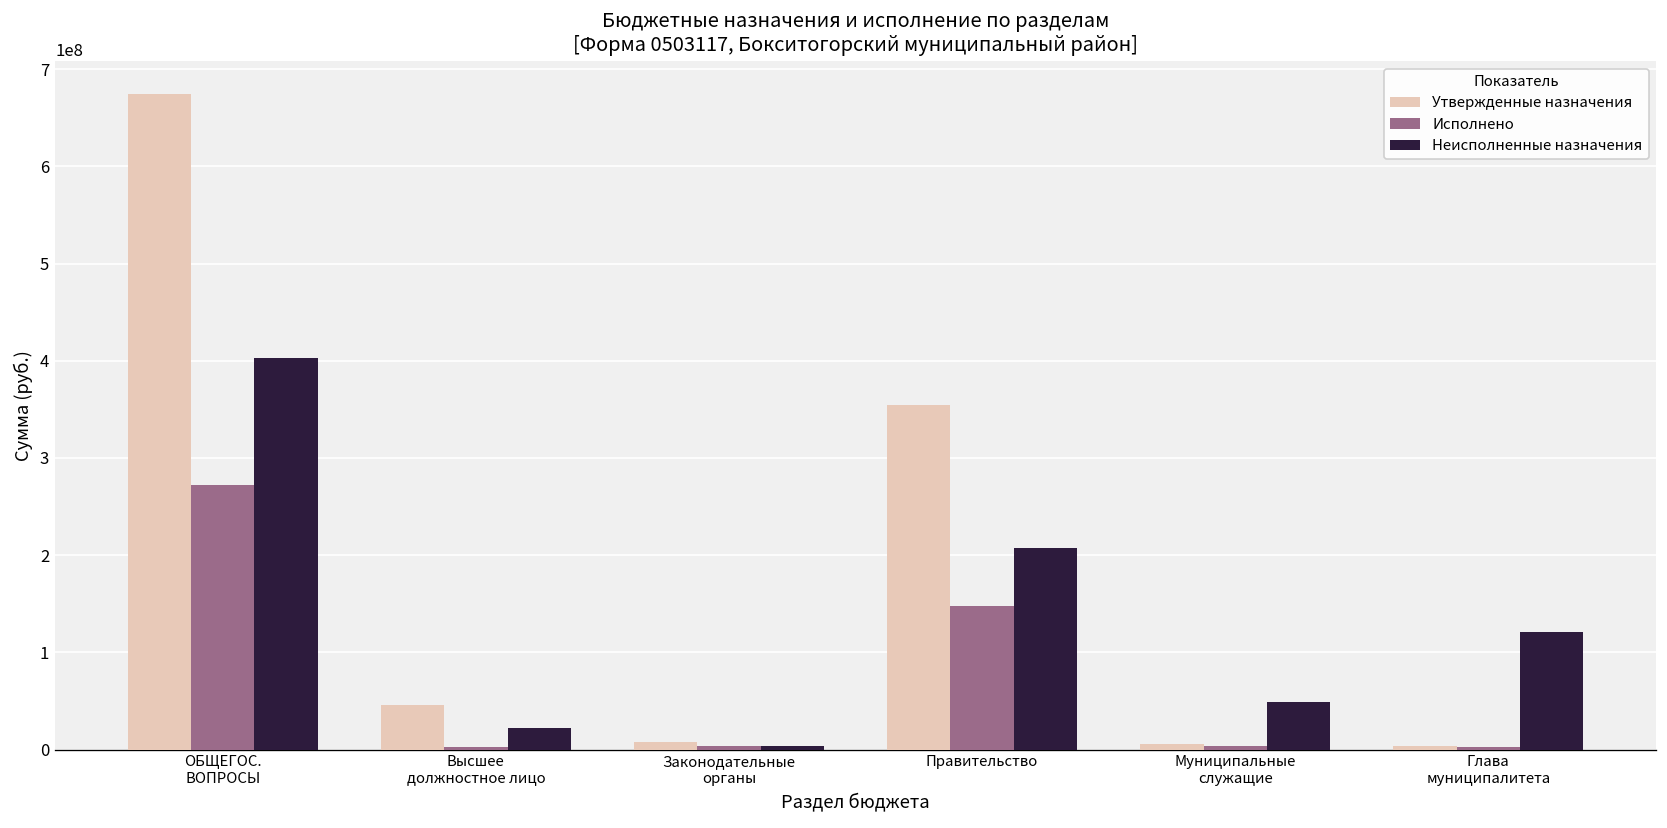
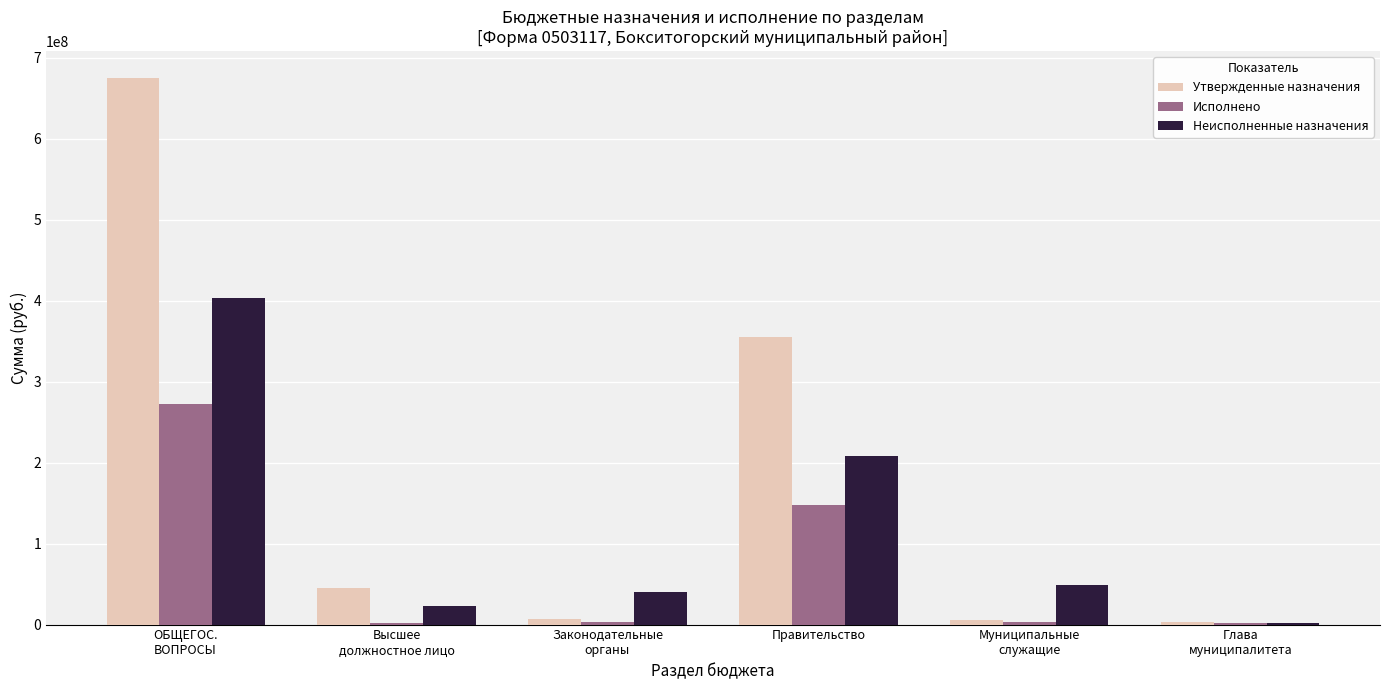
Неисполненные назначения, Законодательные органы: 0 -> 40000000
Неисполненные назначения, Глава муниципалитета: 120000000 -> 0
